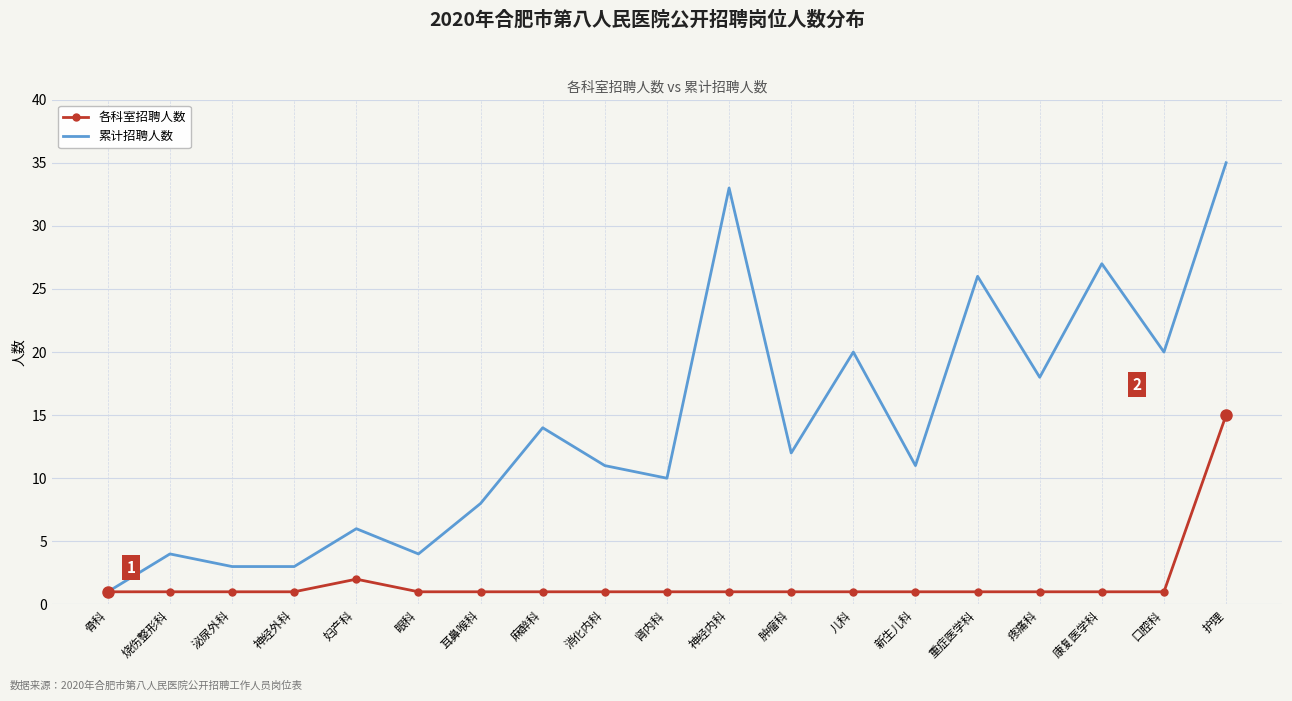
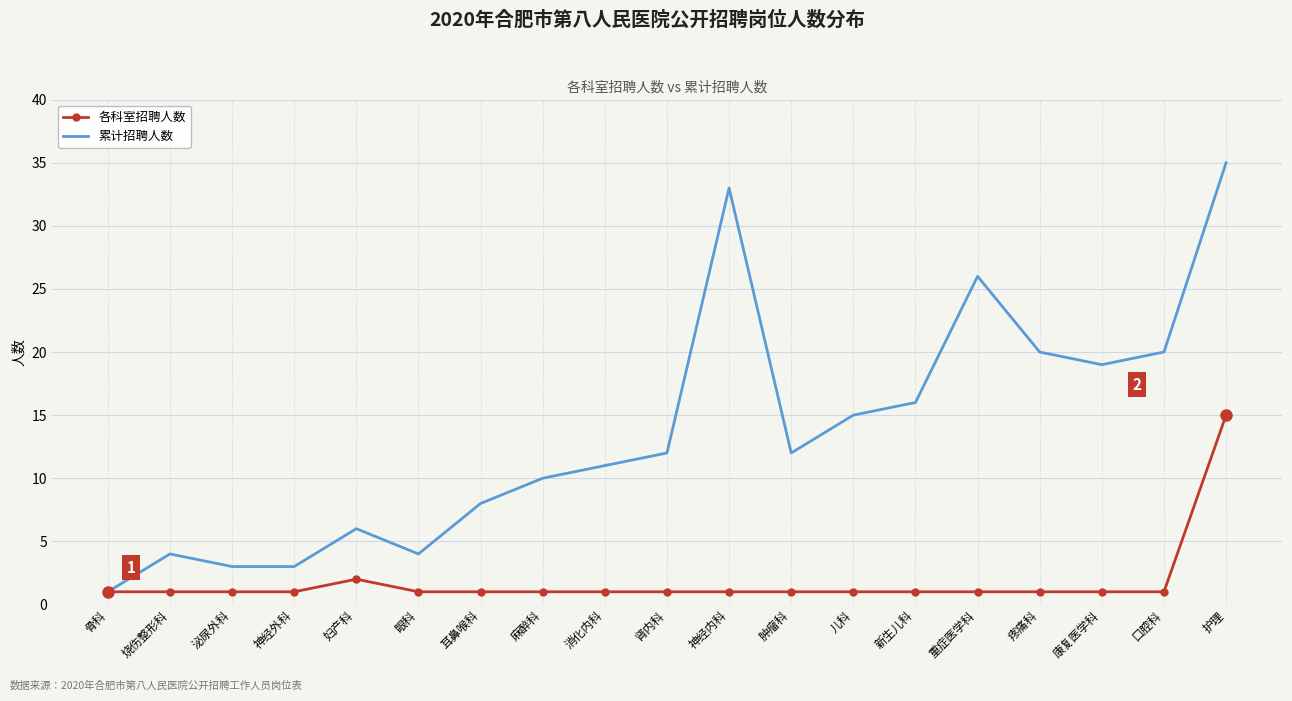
累计招聘人数, 麻醉科: 14 -> 10
累计招聘人数, 肾内科: 10 -> 12
累计招聘人数, 儿科: 20 -> 15
累计招聘人数, 新生儿科: 11 -> 16
累计招聘人数, 疼痛科: 18 -> 20
累计招聘人数, 康复医学科: 27 -> 19
